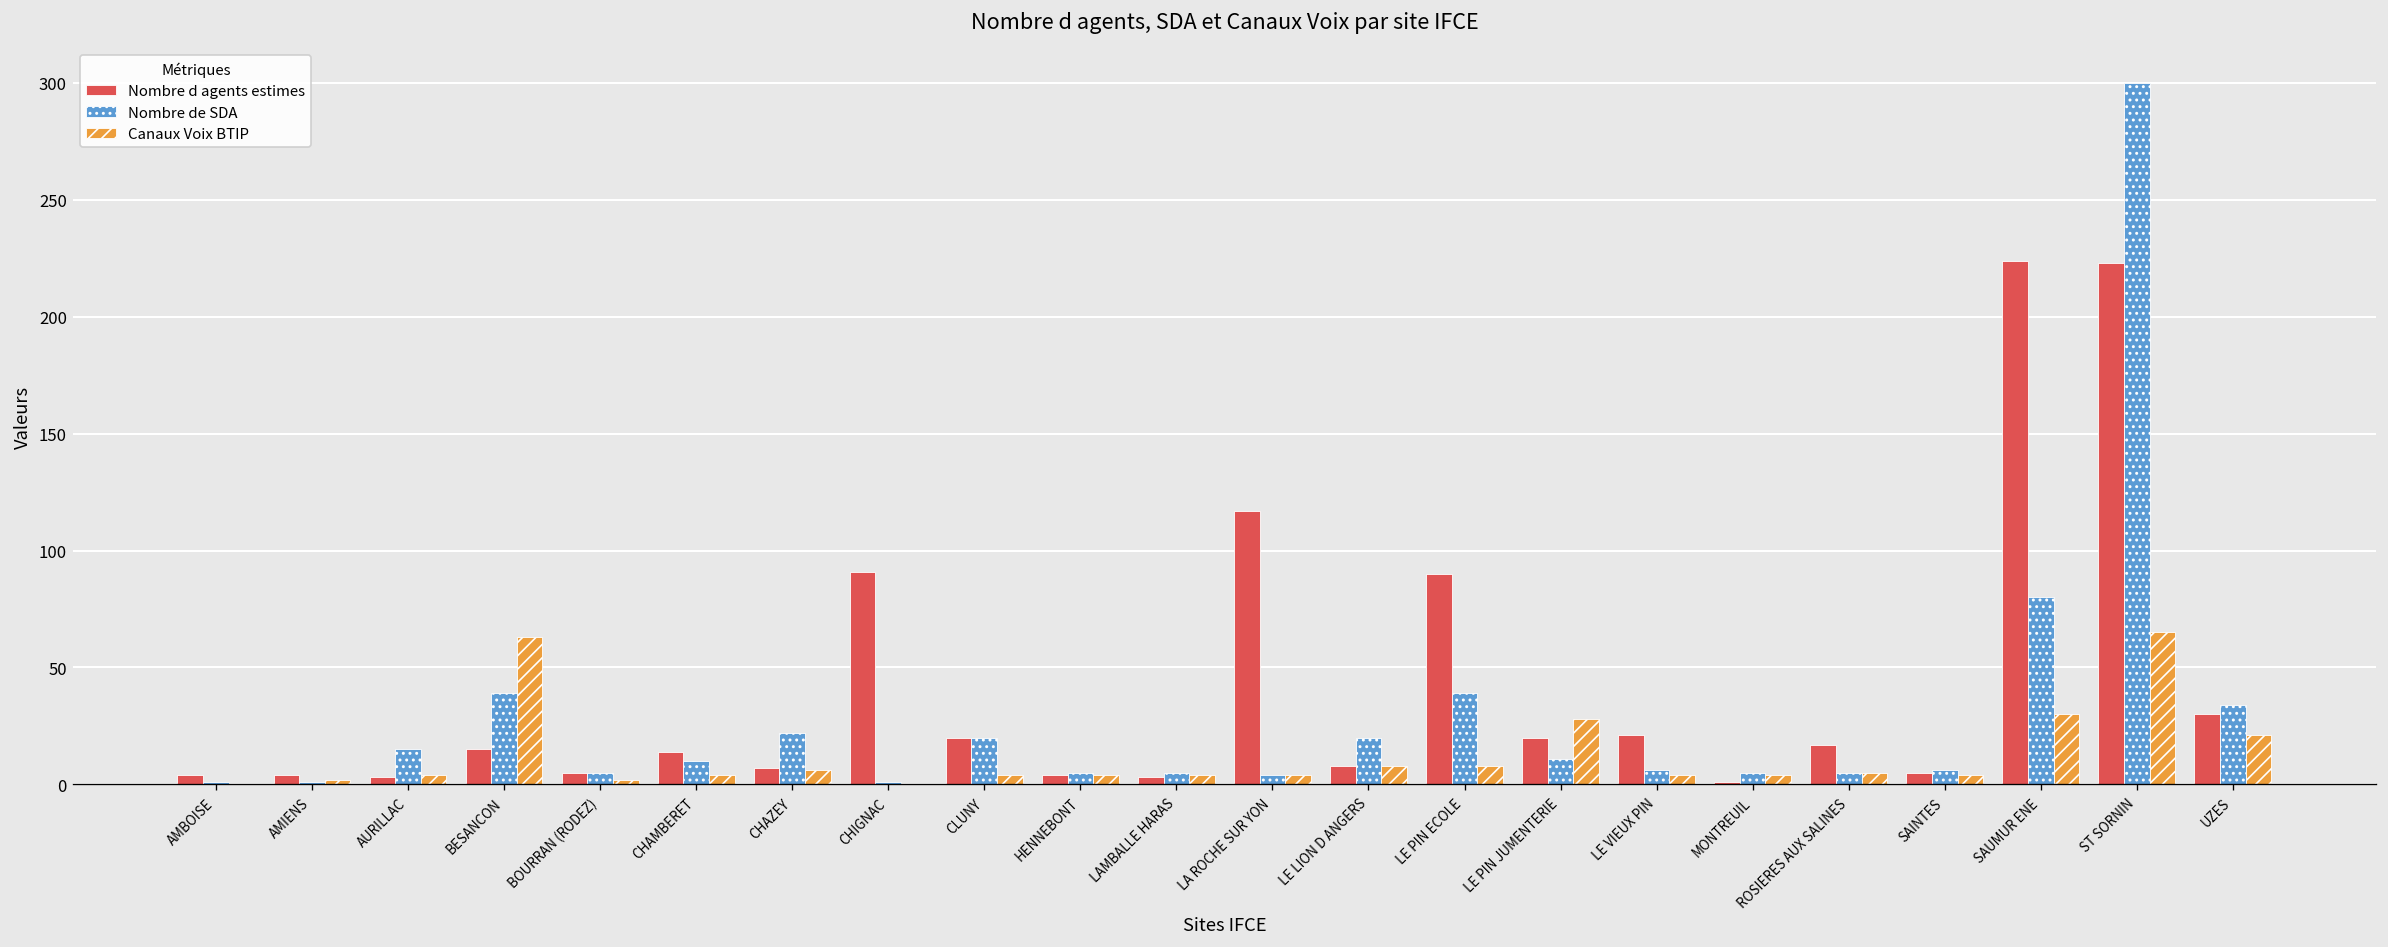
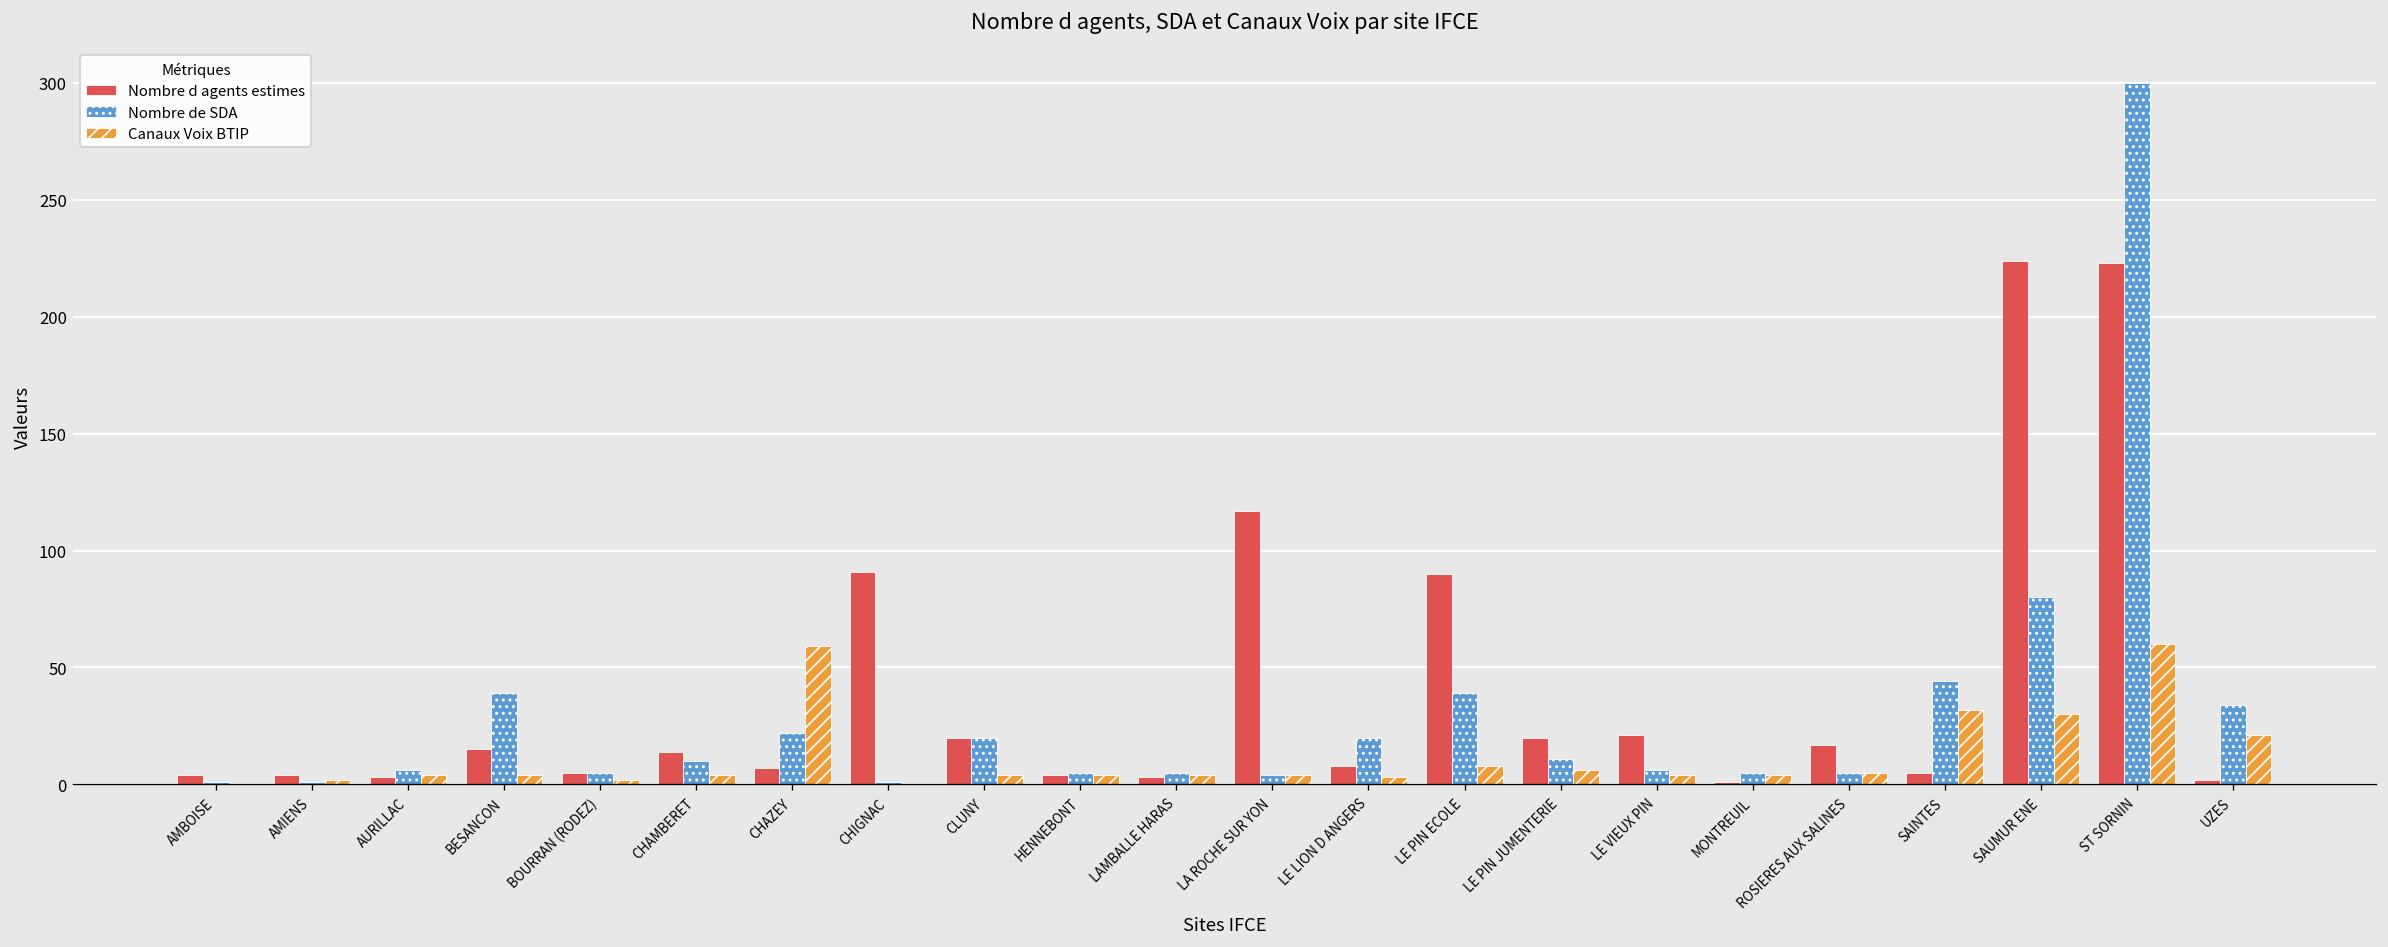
Nombre de SDA, AURILLAC: 15 -> 6
Canaux Voix BTIP, BESANCON: 63 -> 4
Canaux Voix BTIP, CHAZEY: 6 -> 59
Canaux Voix BTIP, LE LION D ANGERS: 8 -> 3
Canaux Voix BTIP, LE PIN JUMENTERIE: 28 -> 6
Nombre de SDA, SAINTES: 6 -> 44
Canaux Voix BTIP, SAINTES: 4 -> 32
Canaux Voix BTIP, ST SORNIN: 65 -> 60
Nombre d agents estimes, UZES: 30 -> 2
